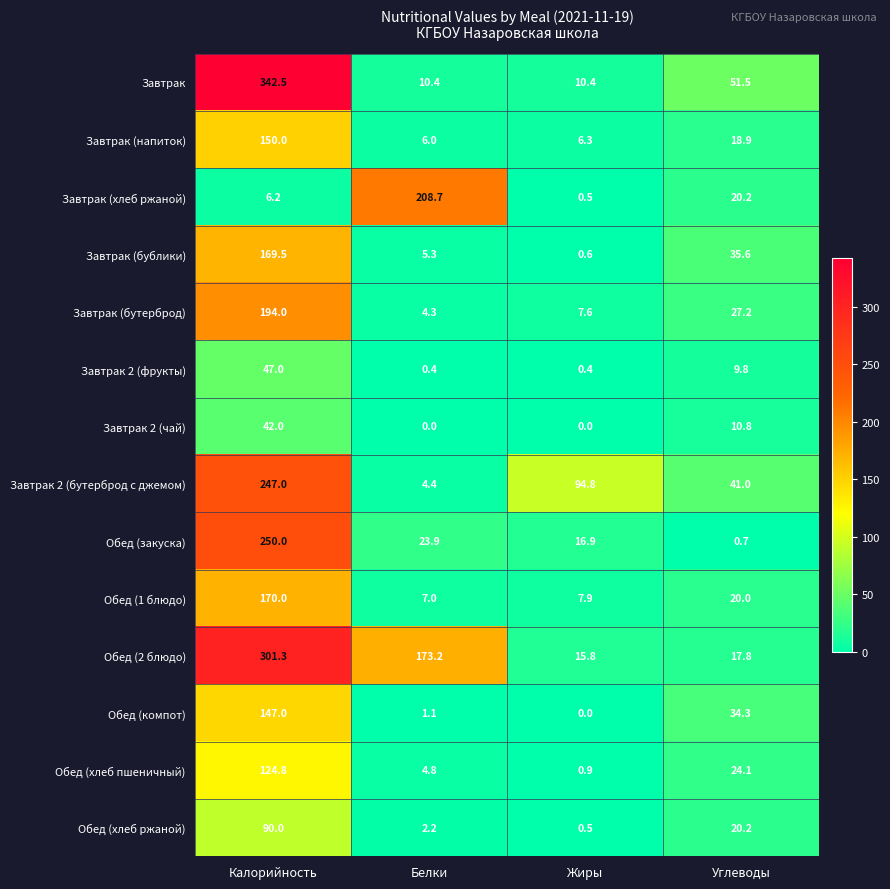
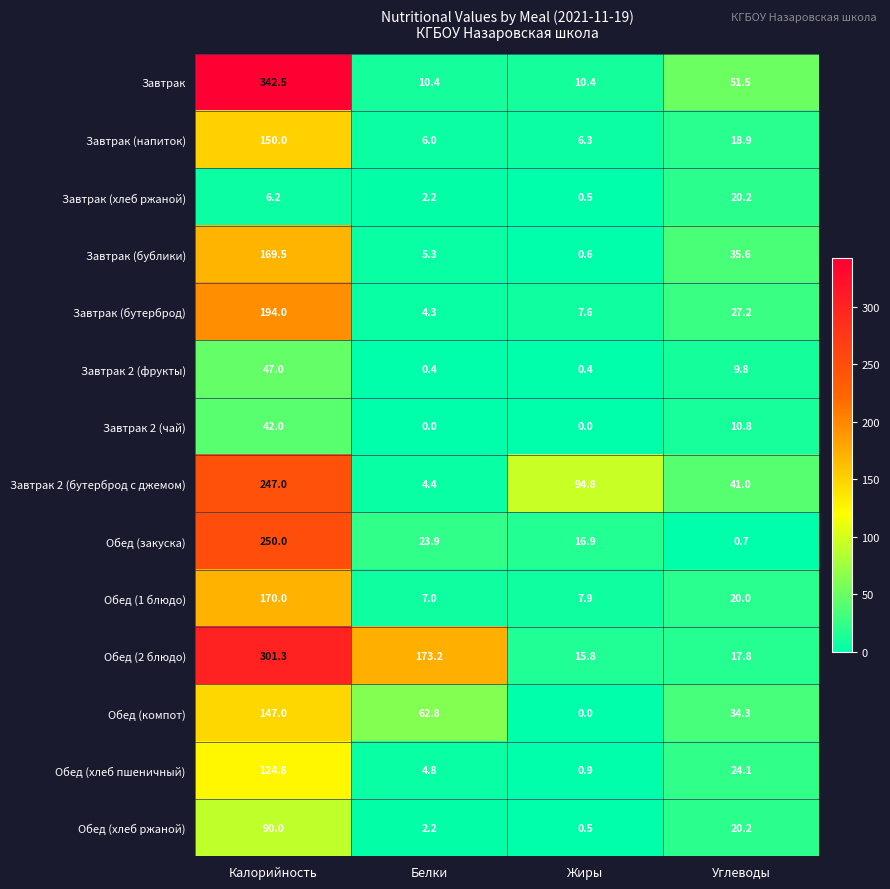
Завтрак (хлеб ржаной), Белки: 208.7 -> 2.2
Обед (компот), Белки: 1.1 -> 62.8
